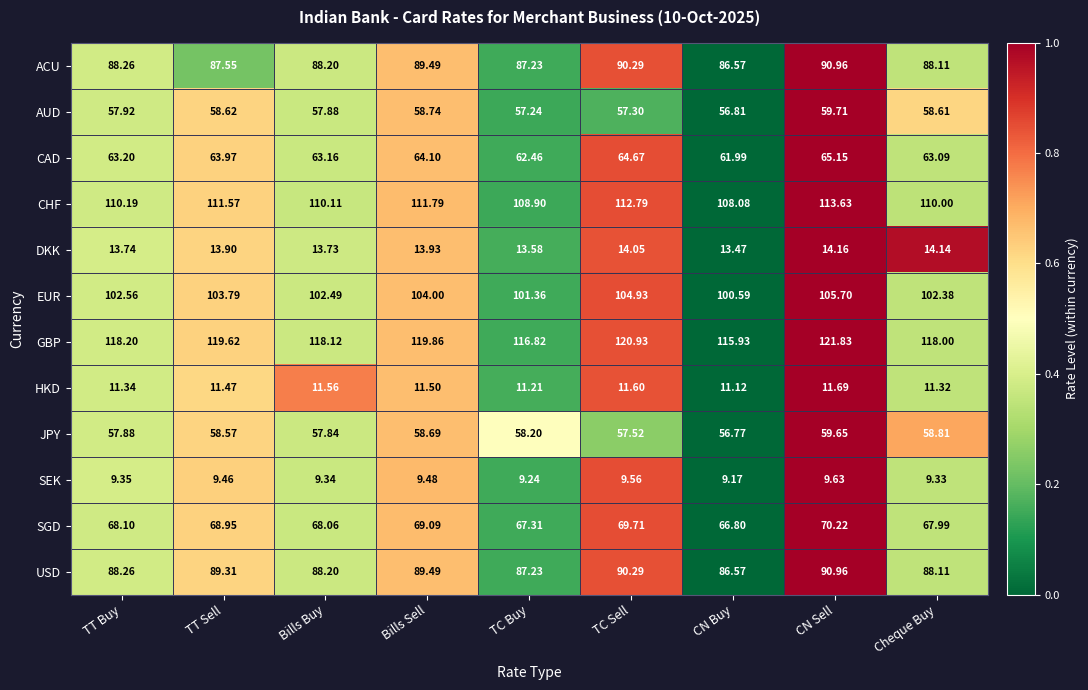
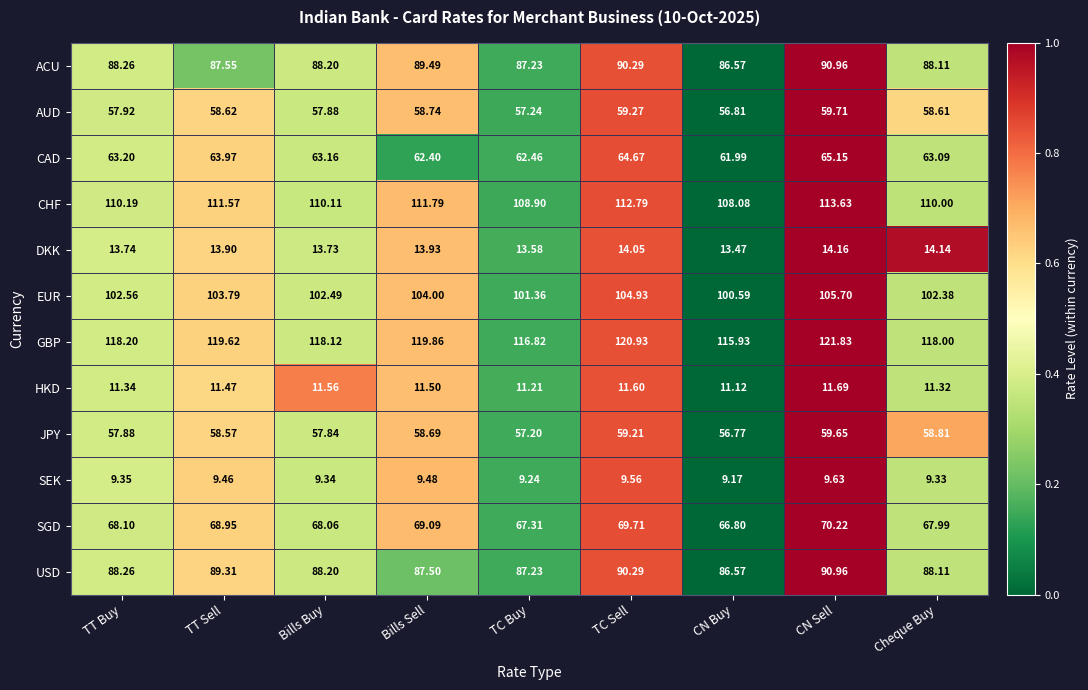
AUD, TC Sell: 57.30 -> 59.27
CAD, Bills Sell: 64.10 -> 62.40
JPY, TC Buy: 58.20 -> 57.20
JPY, TC Sell: 57.52 -> 59.21
USD, Bills Sell: 89.49 -> 87.50
